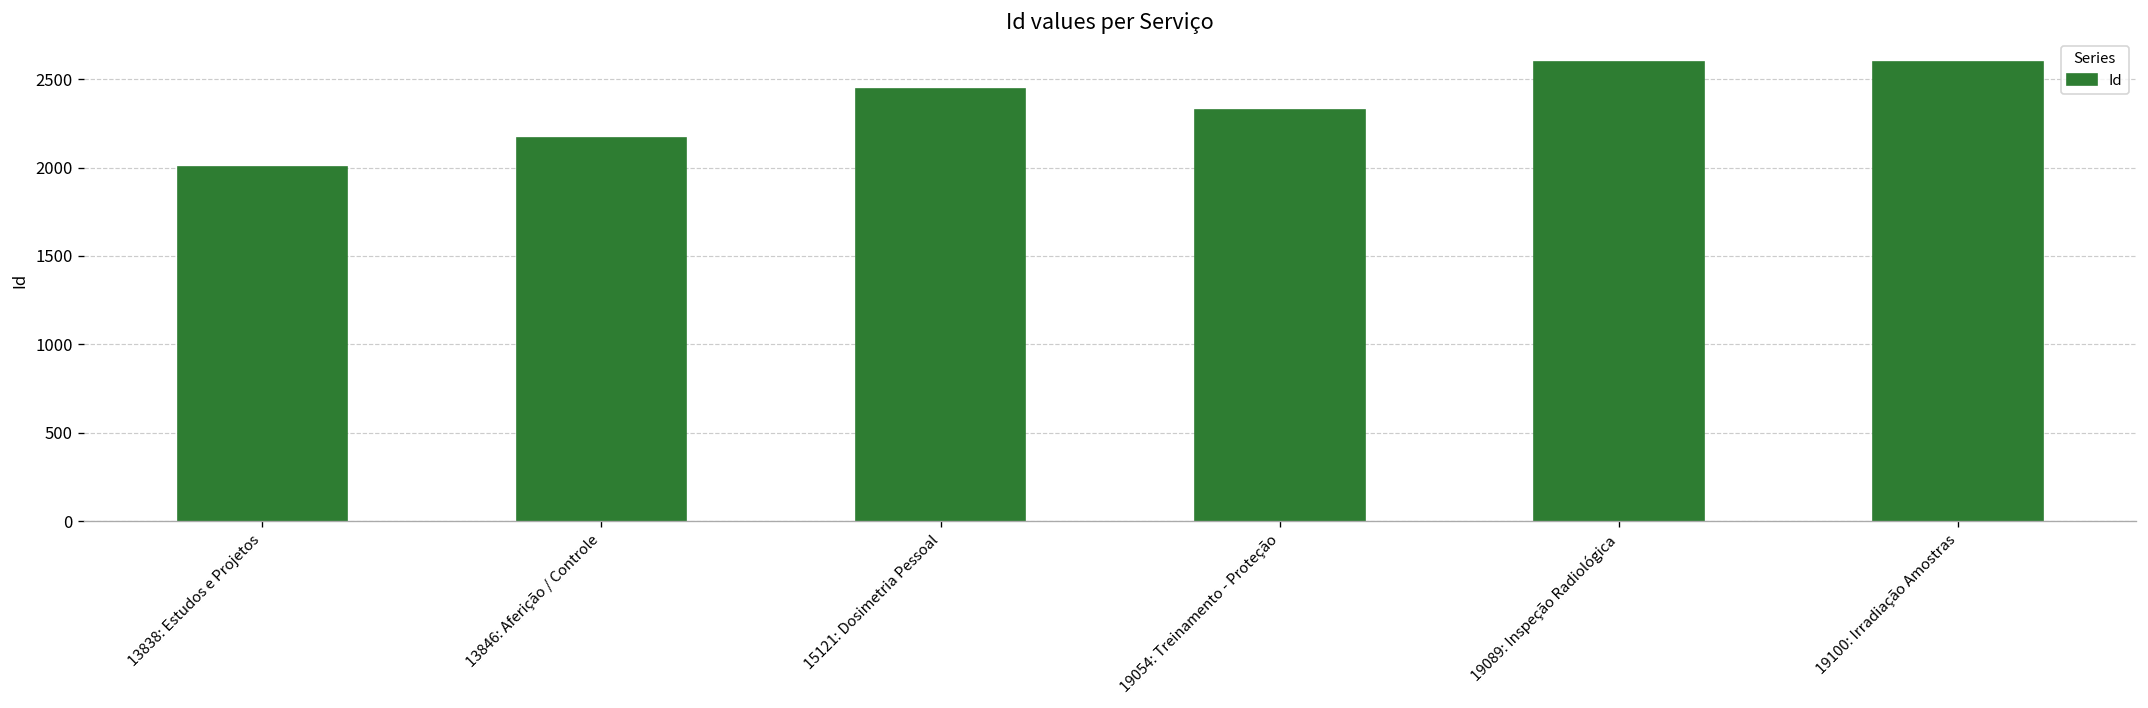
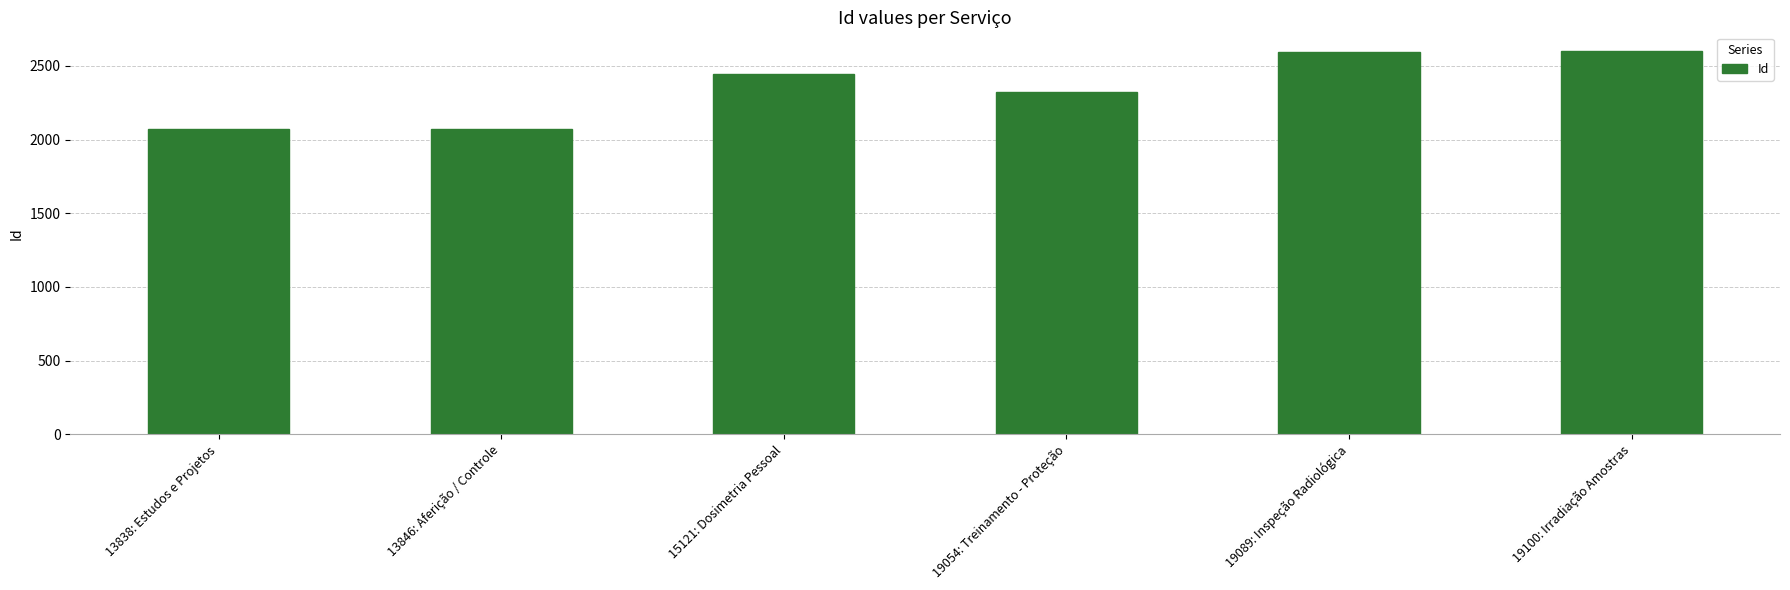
13838: Estudos e Projetos: 2000 -> 2070
13846: Aferição / Controle: 2170 -> 2080
